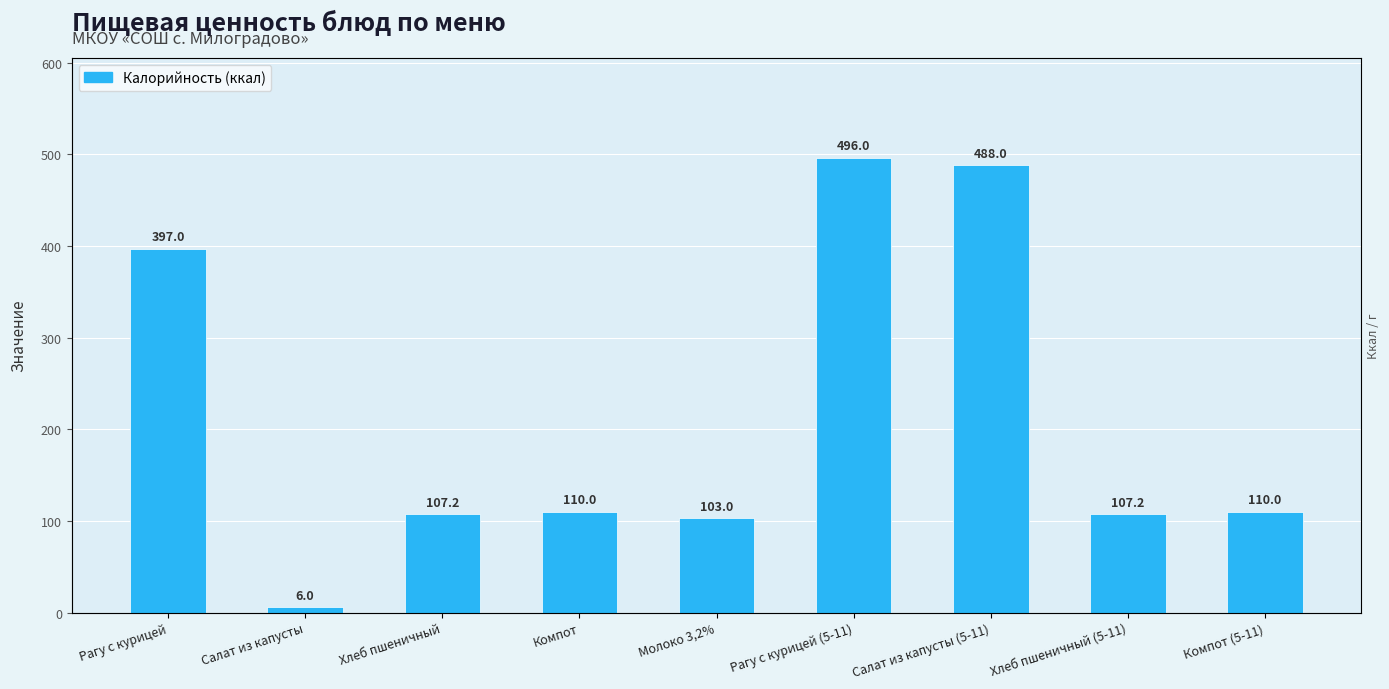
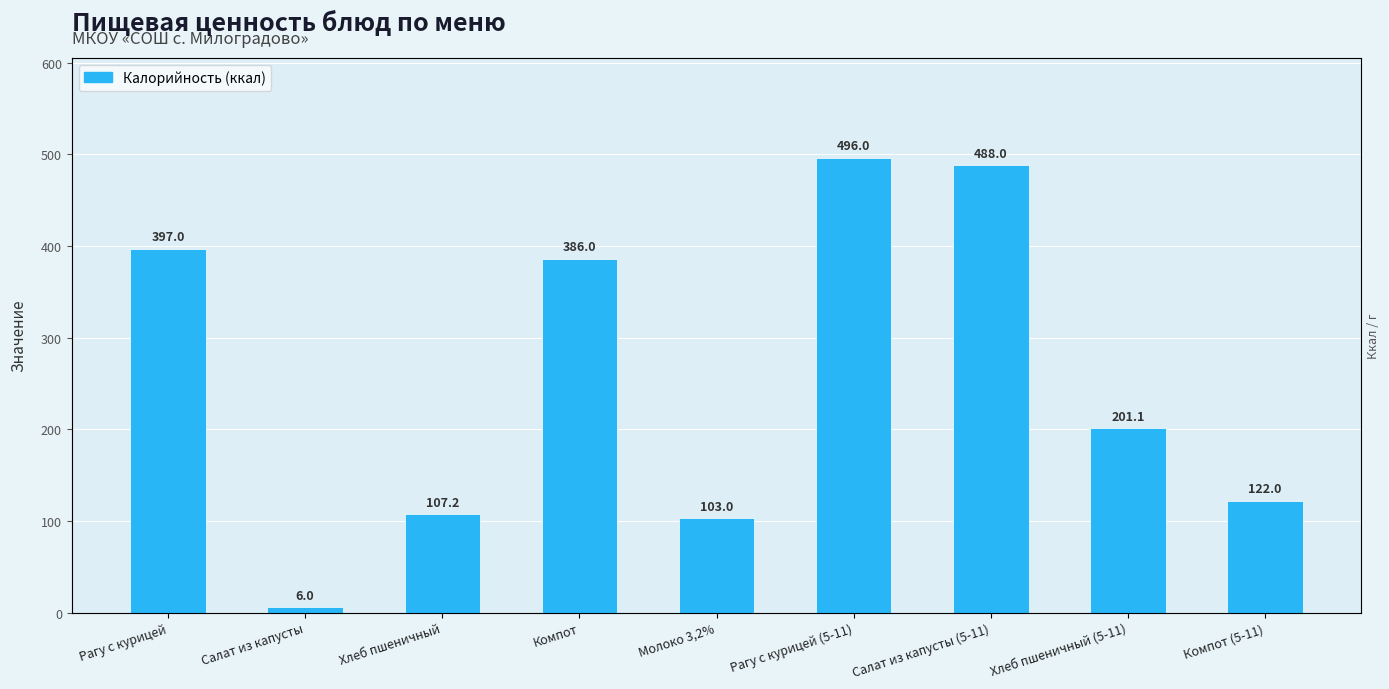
Компот: 110.0 -> 386.0
Хлеб пшеничный (5-11): 107.2 -> 201.1
Компот (5-11): 110.0 -> 122.0
